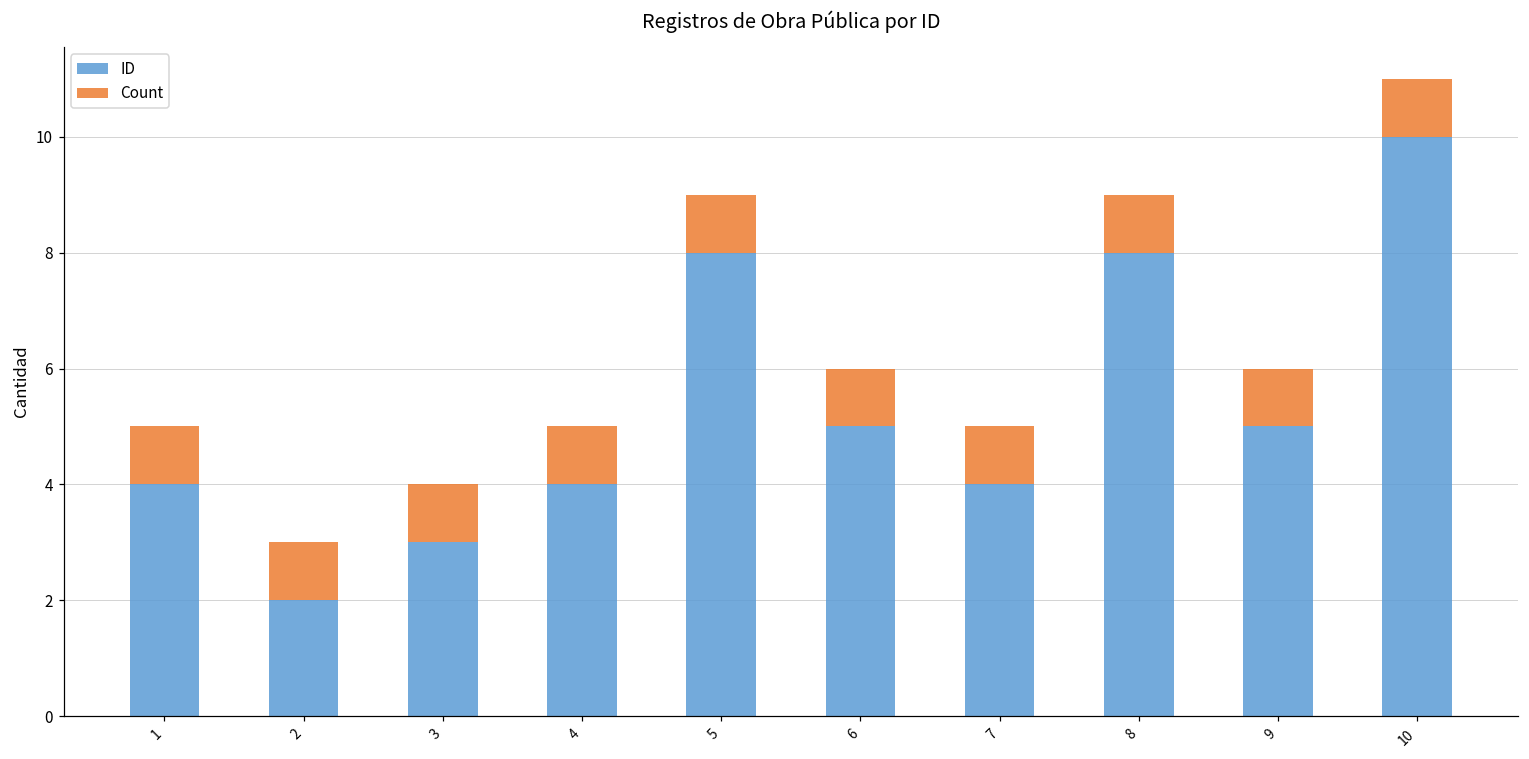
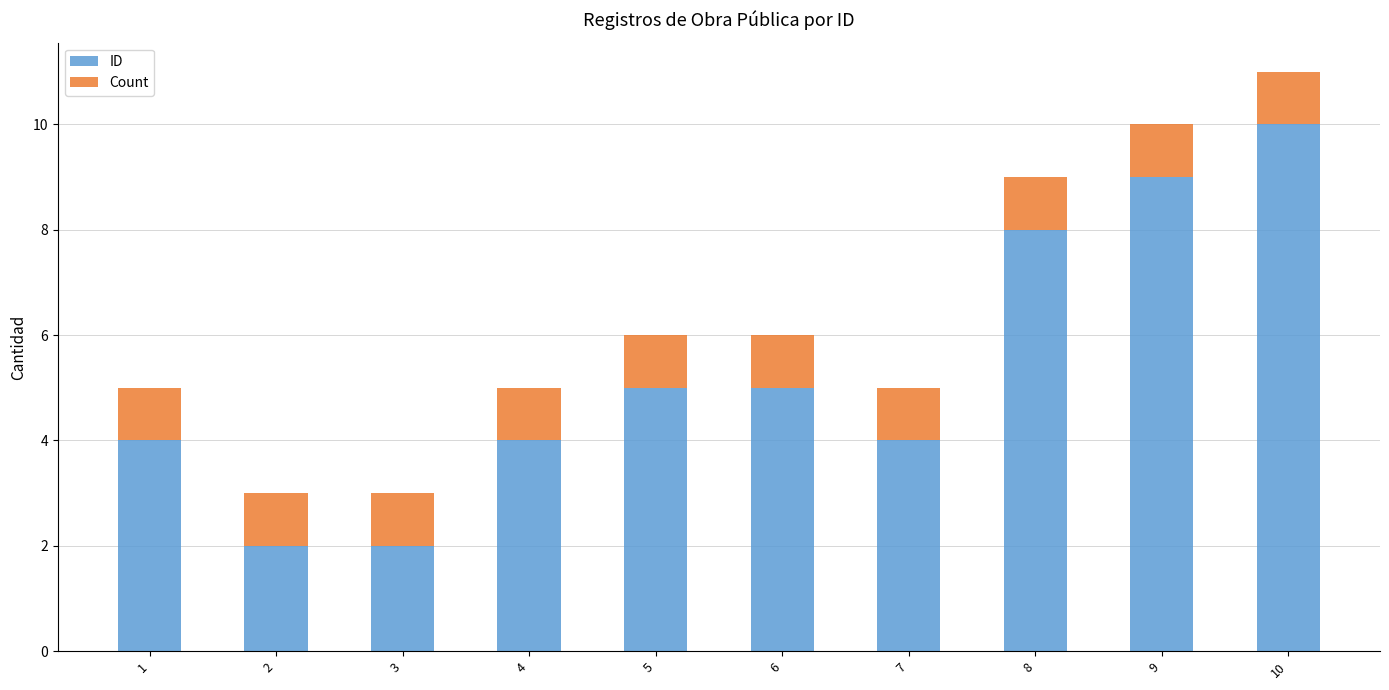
ID, 3: 3 -> 2
ID, 5: 8 -> 5
ID, 9: 5 -> 9
